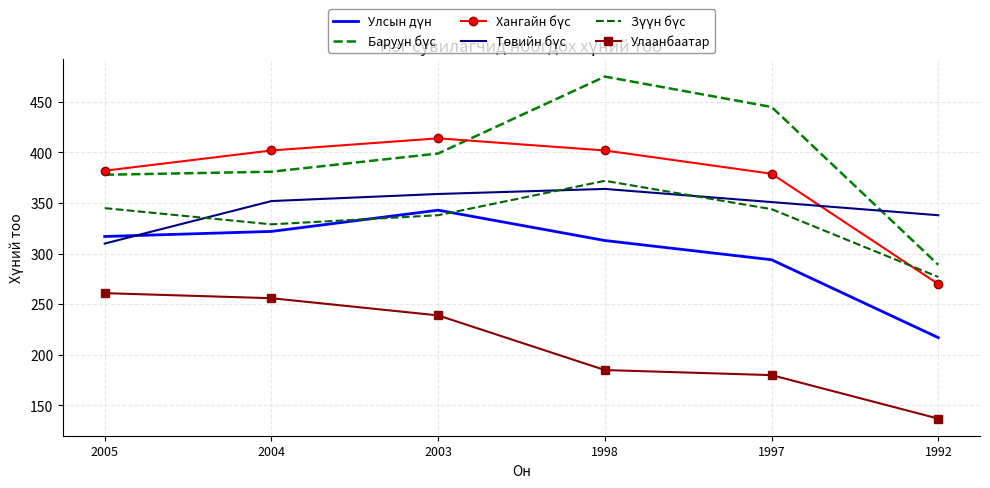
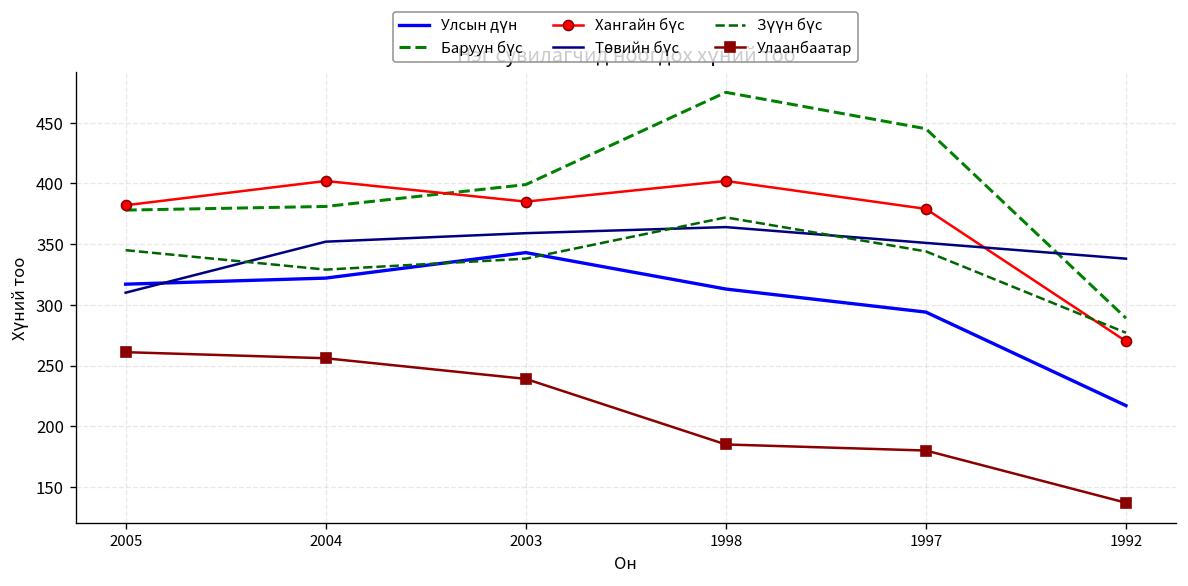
Хангайн бүс, 2003: 414 -> 385
